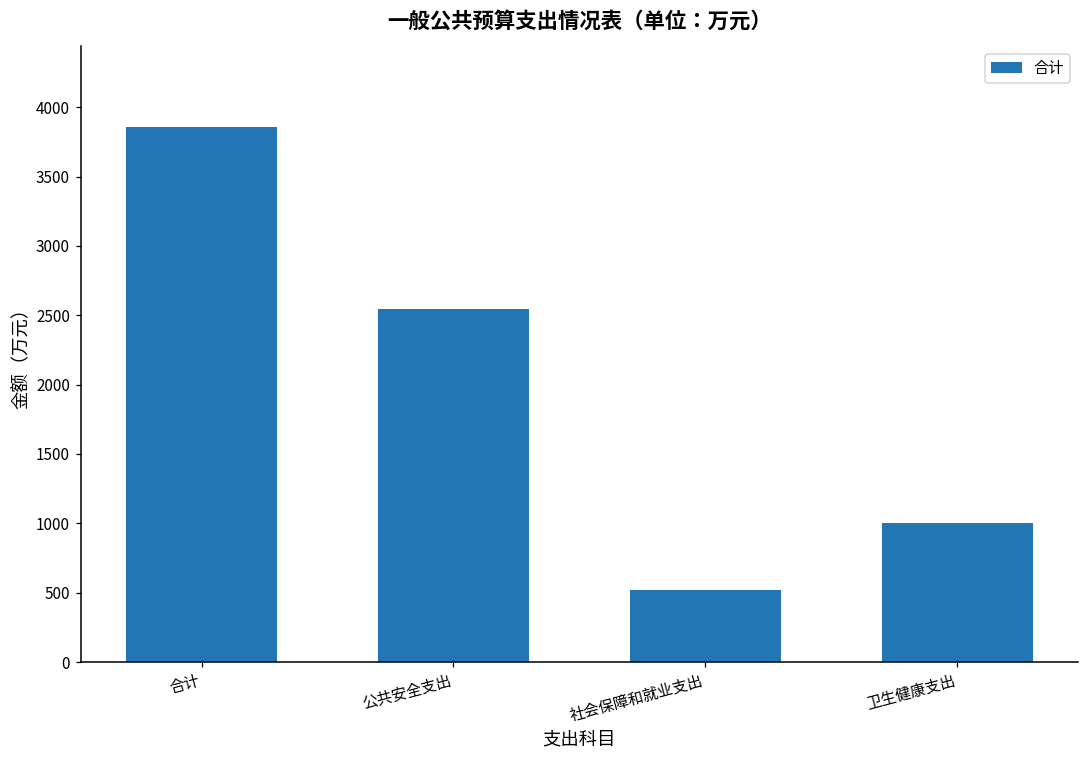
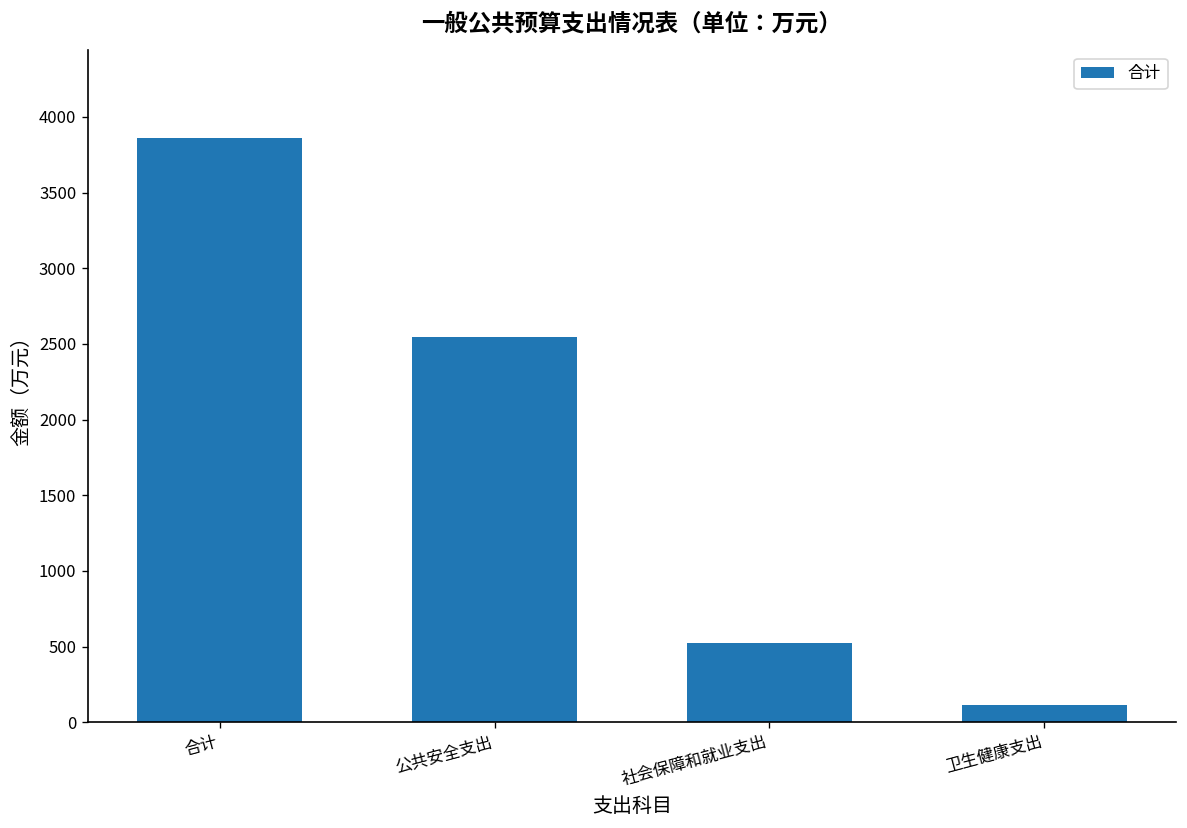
卫生健康支出: 1010 -> 110
